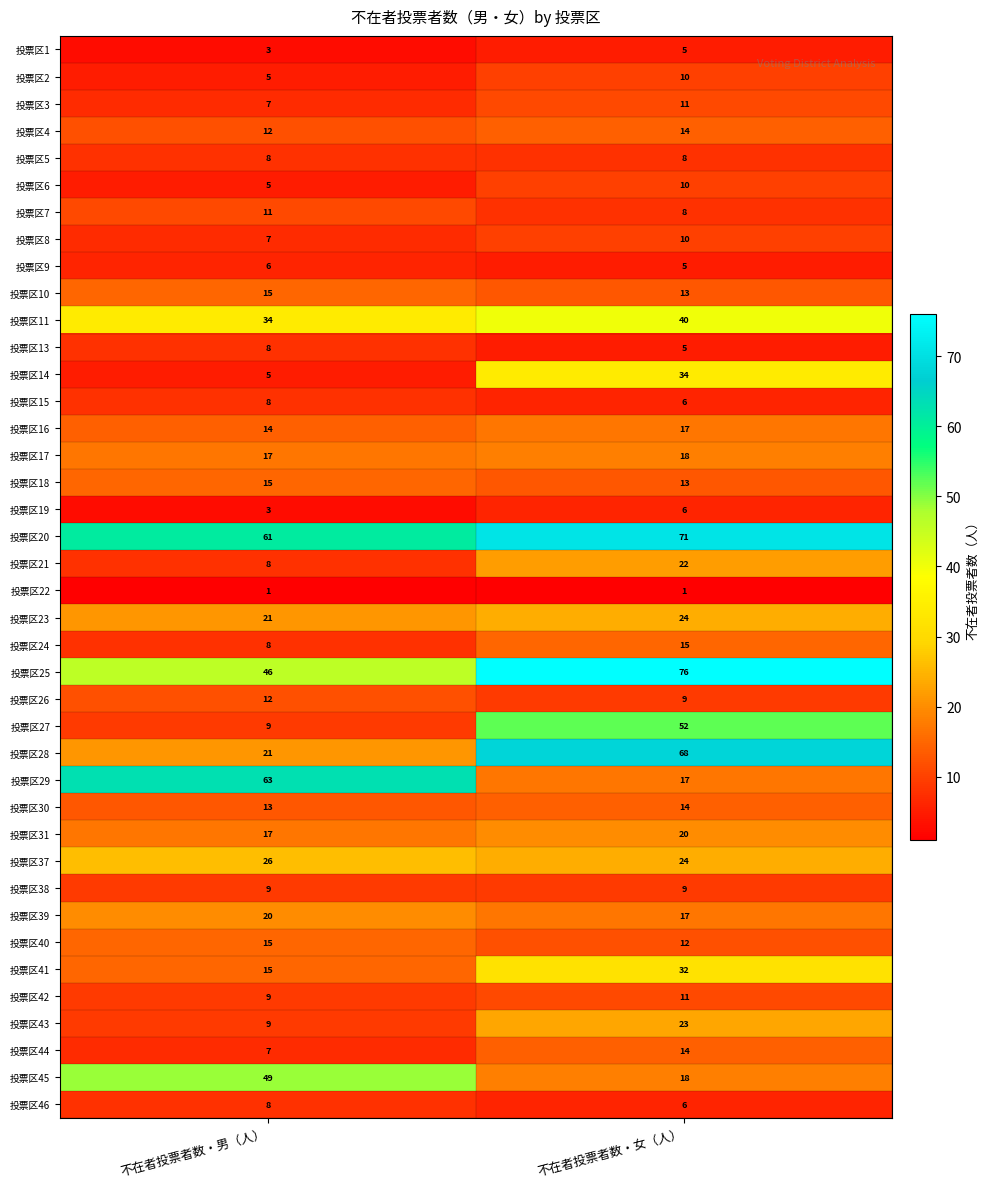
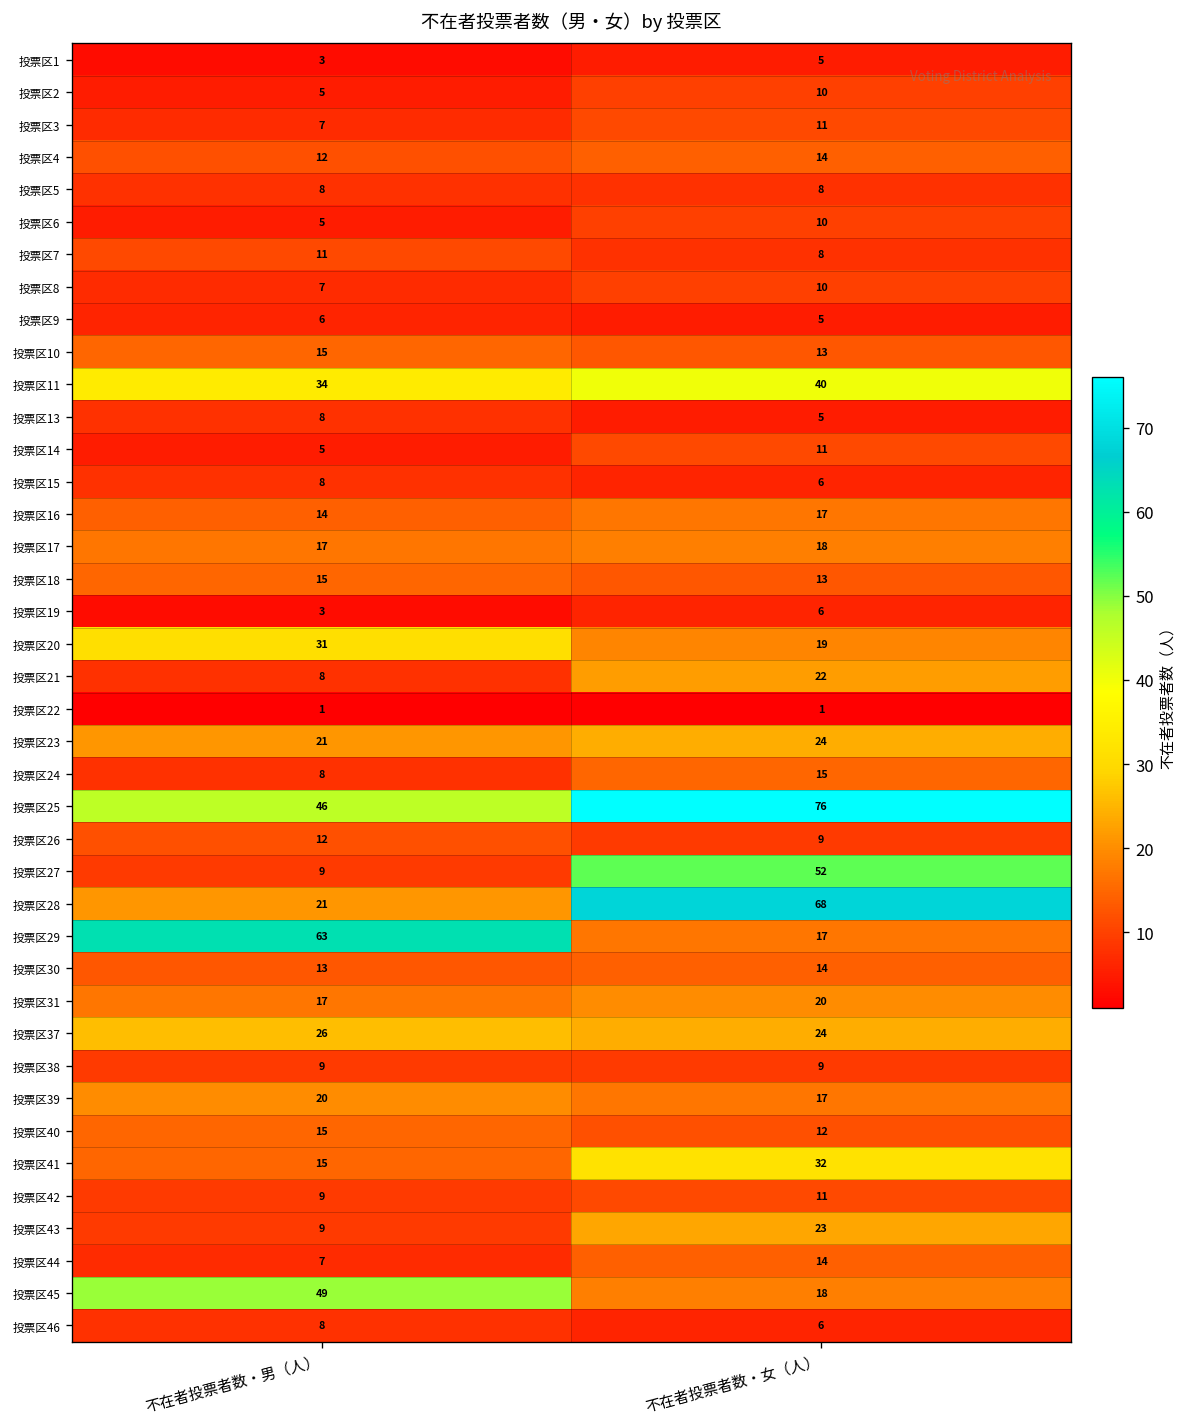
投票区14, 不在者投票者数・女（人）: 34 -> 11
投票区20, 不在者投票者数・男（人）: 61 -> 31
投票区20, 不在者投票者数・女（人）: 71 -> 19
